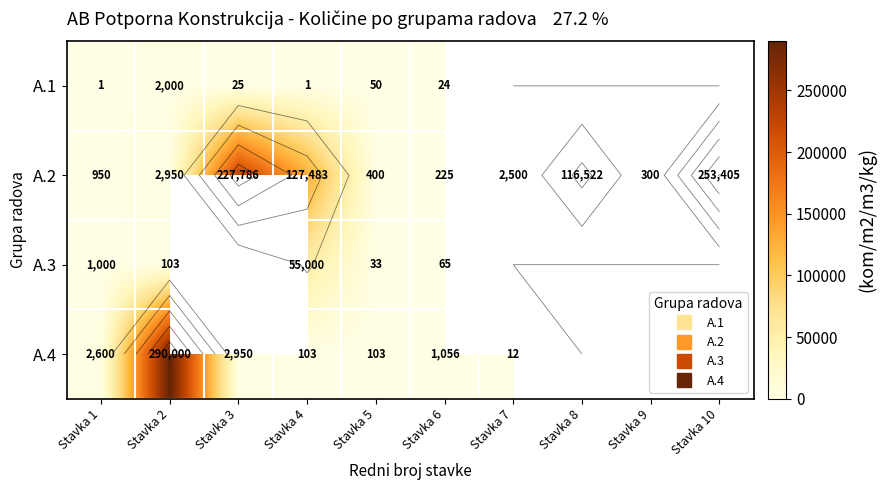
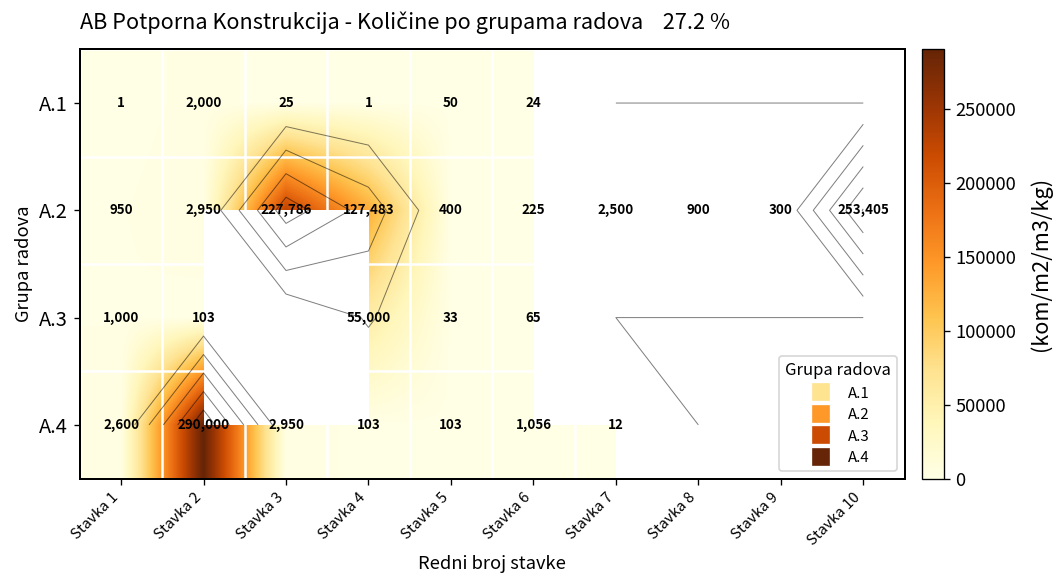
A.2, Stavka 8: 116,522 -> 900
